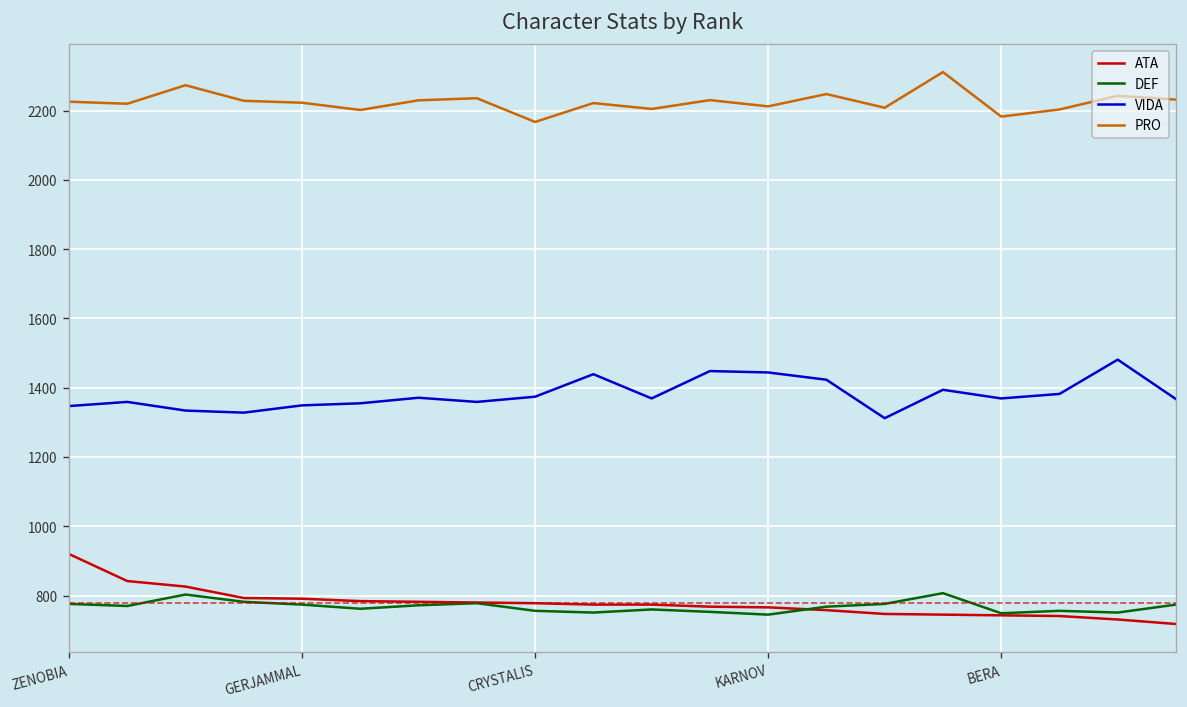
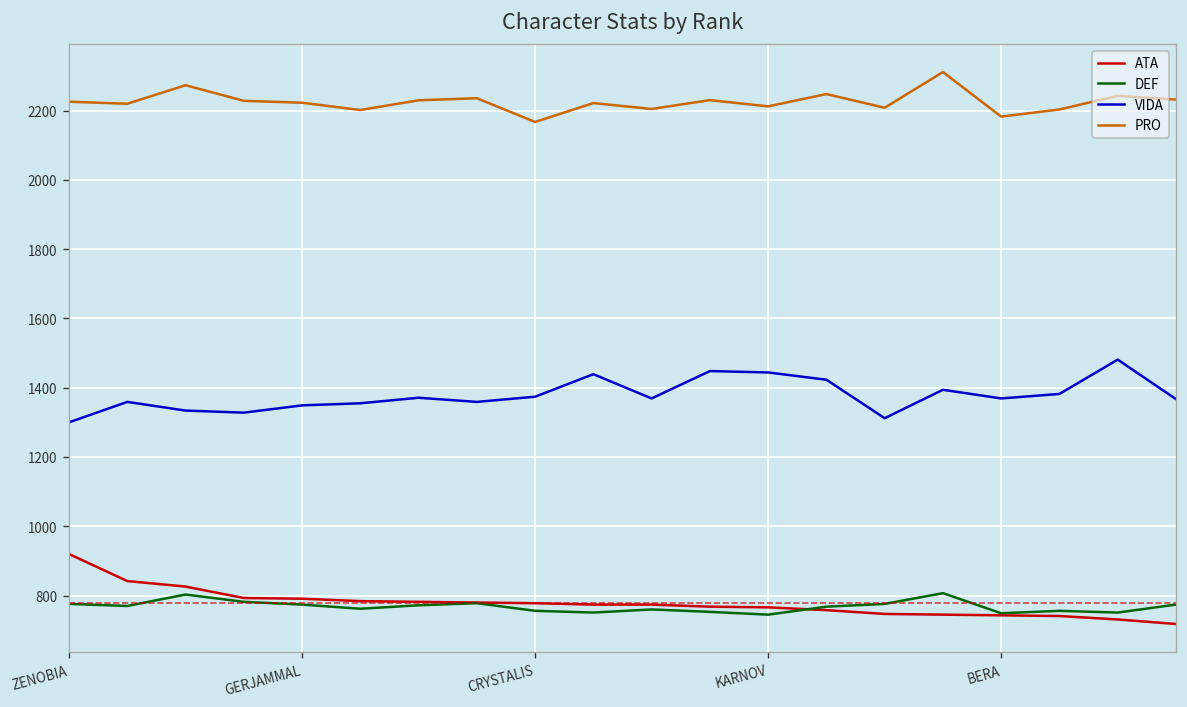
VIDA, ZENOBIA: 1350 -> 1300
